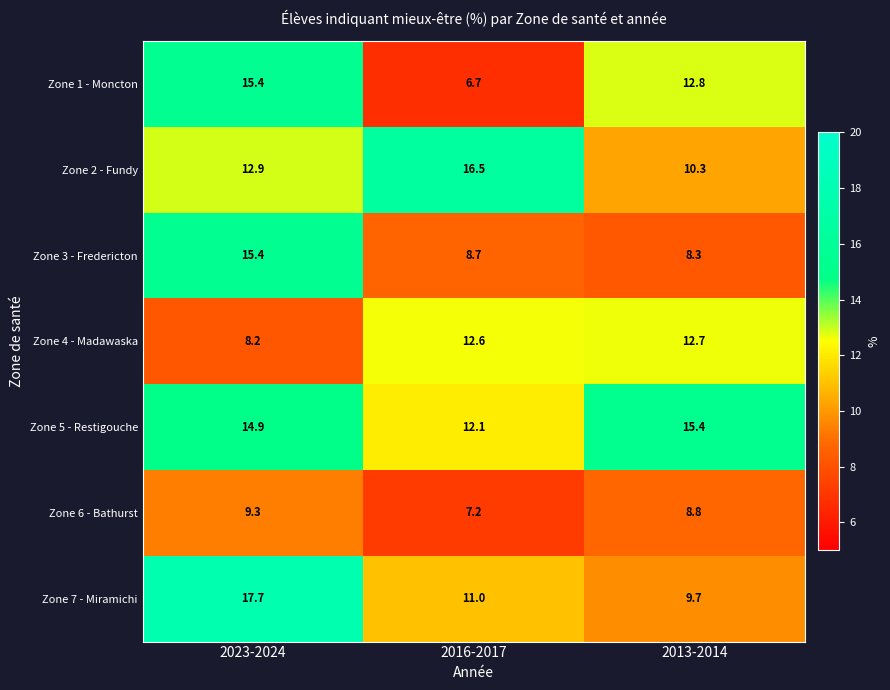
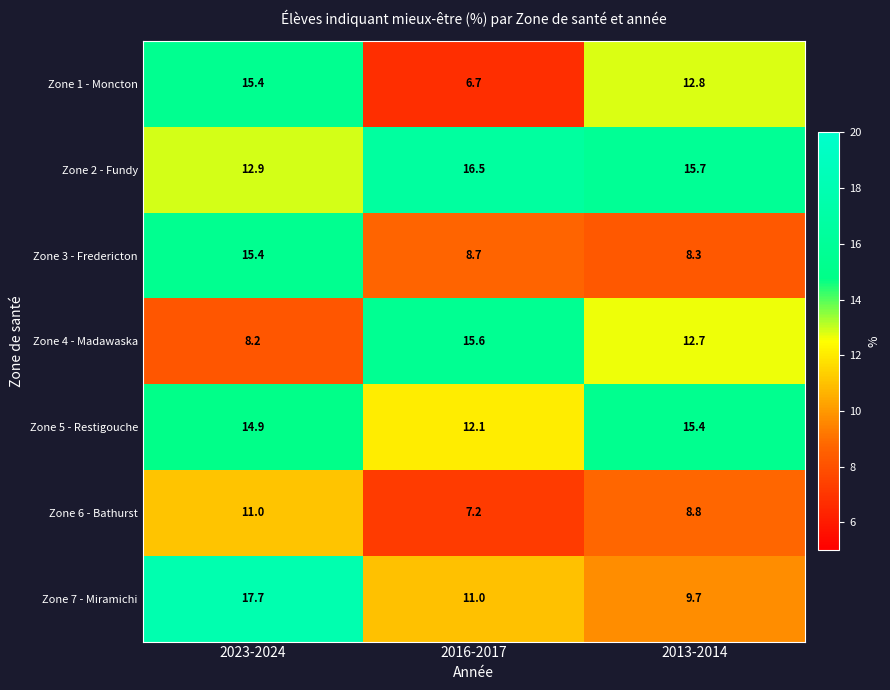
Zone 2 - Fundy, 2013-2014: 10.3 -> 15.7
Zone 4 - Madawaska, 2016-2017: 12.6 -> 15.6
Zone 6 - Bathurst, 2023-2024: 9.3 -> 11.0
